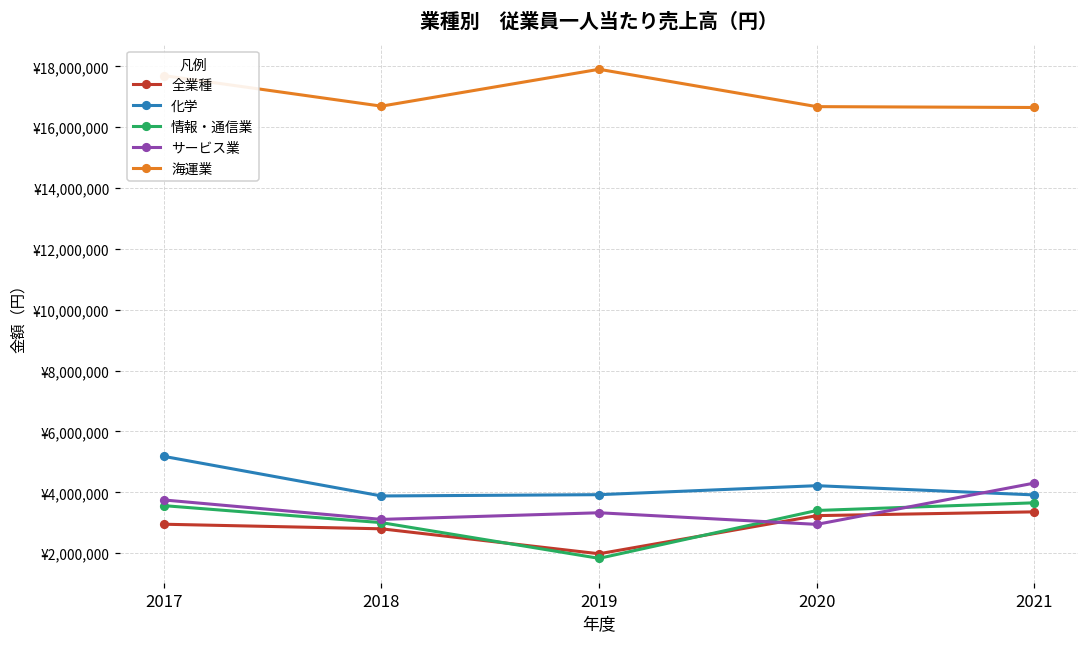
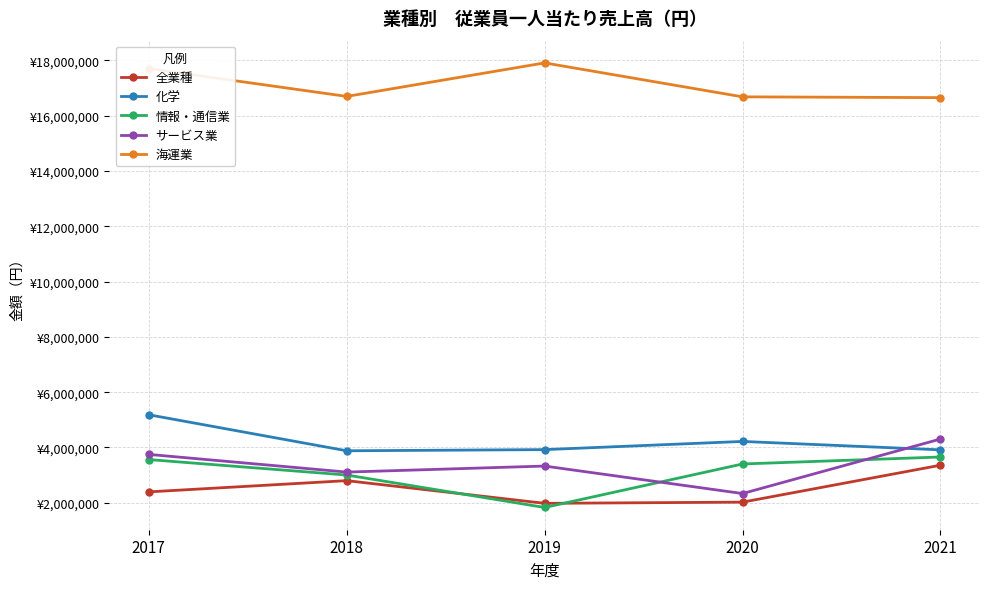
全業種, 2017: ¥3,000,000 -> ¥2,400,000
全業種, 2020: ¥3,200,000 -> ¥2,000,000
サービス業, 2020: ¥2,900,000 -> ¥2,300,000
